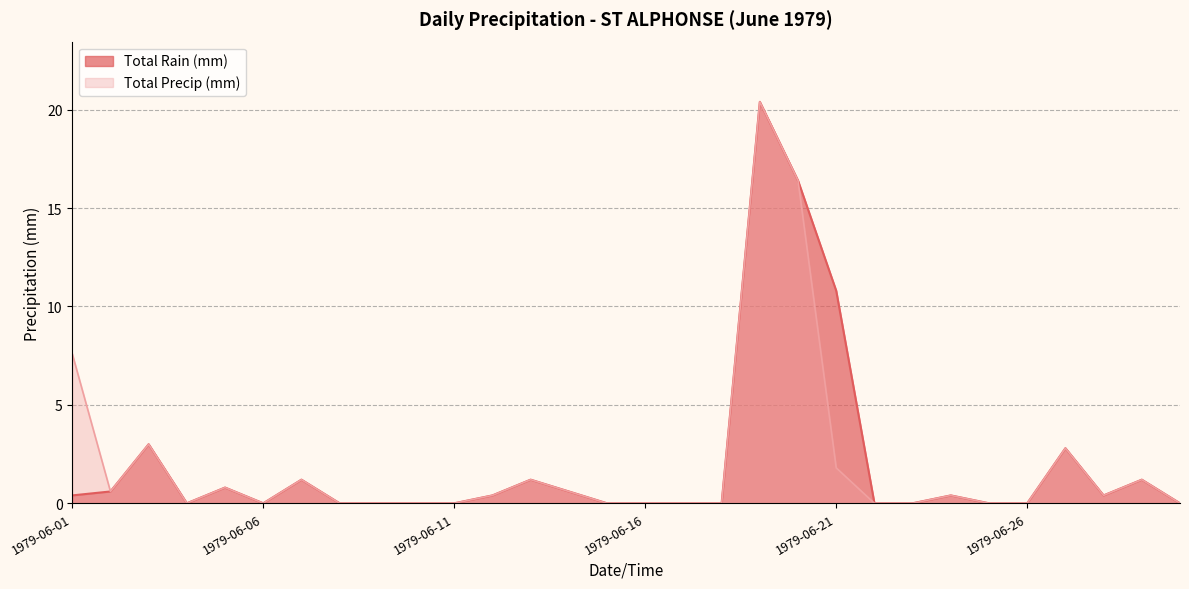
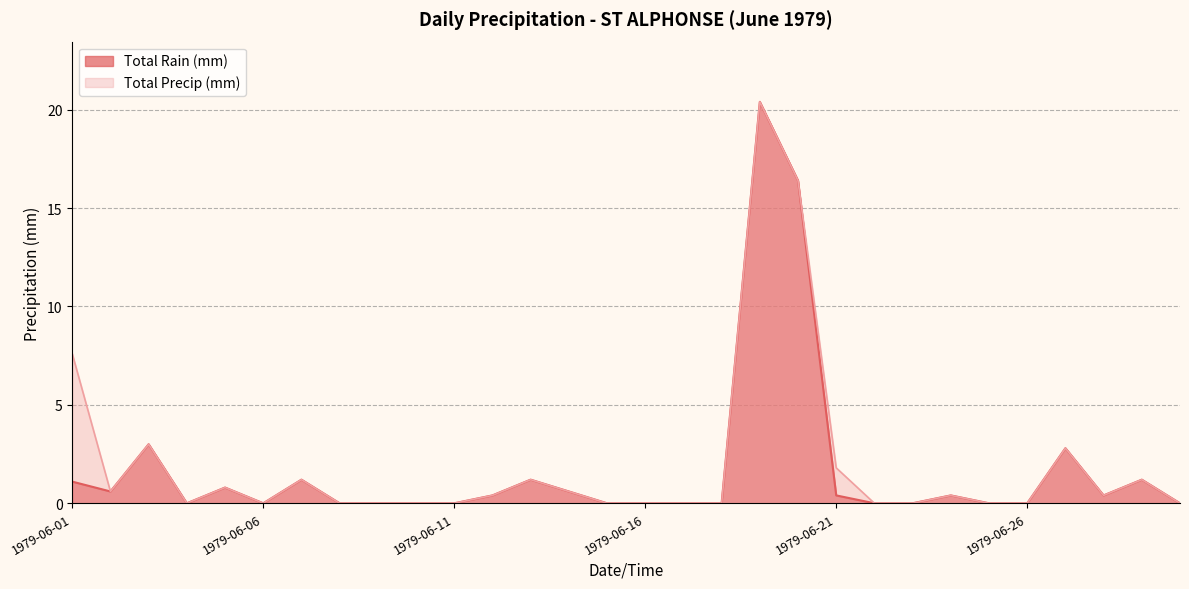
Total Rain (mm), 1979-06-01: 0.4 -> 1.1
Total Rain (mm), 1979-06-21: 10.8 -> 0.4
